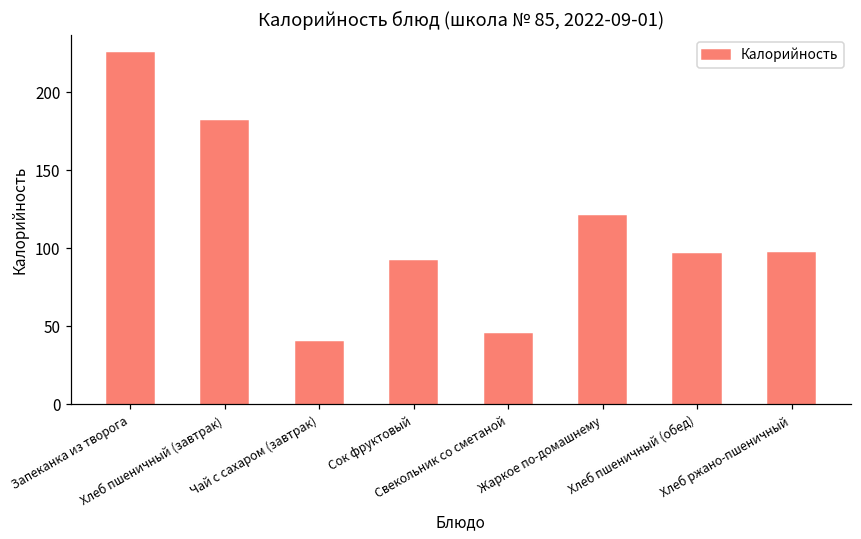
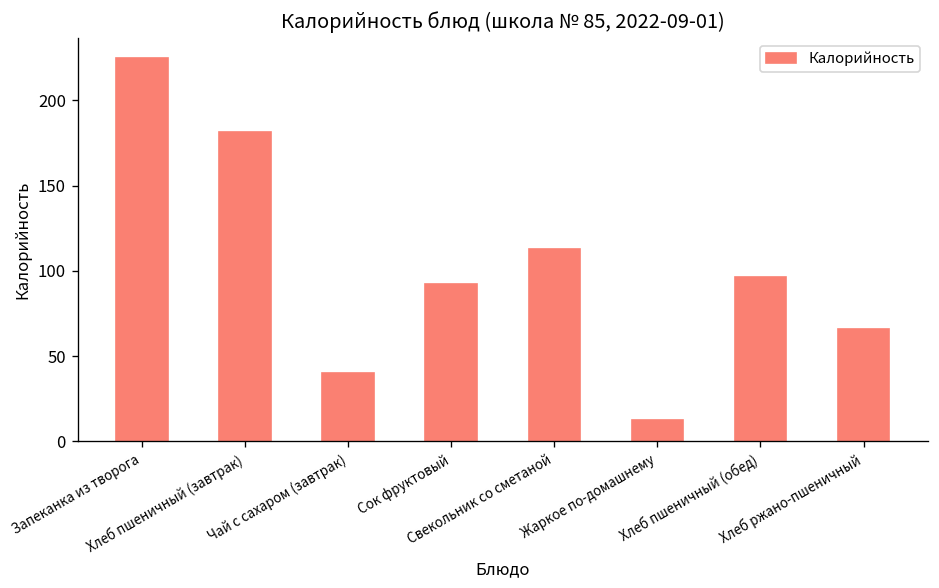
Свекольник со сметаной: 45 -> 113
Жаркое по-домашнему: 121 -> 12
Хлеб ржано-пшеничный: 97 -> 66
